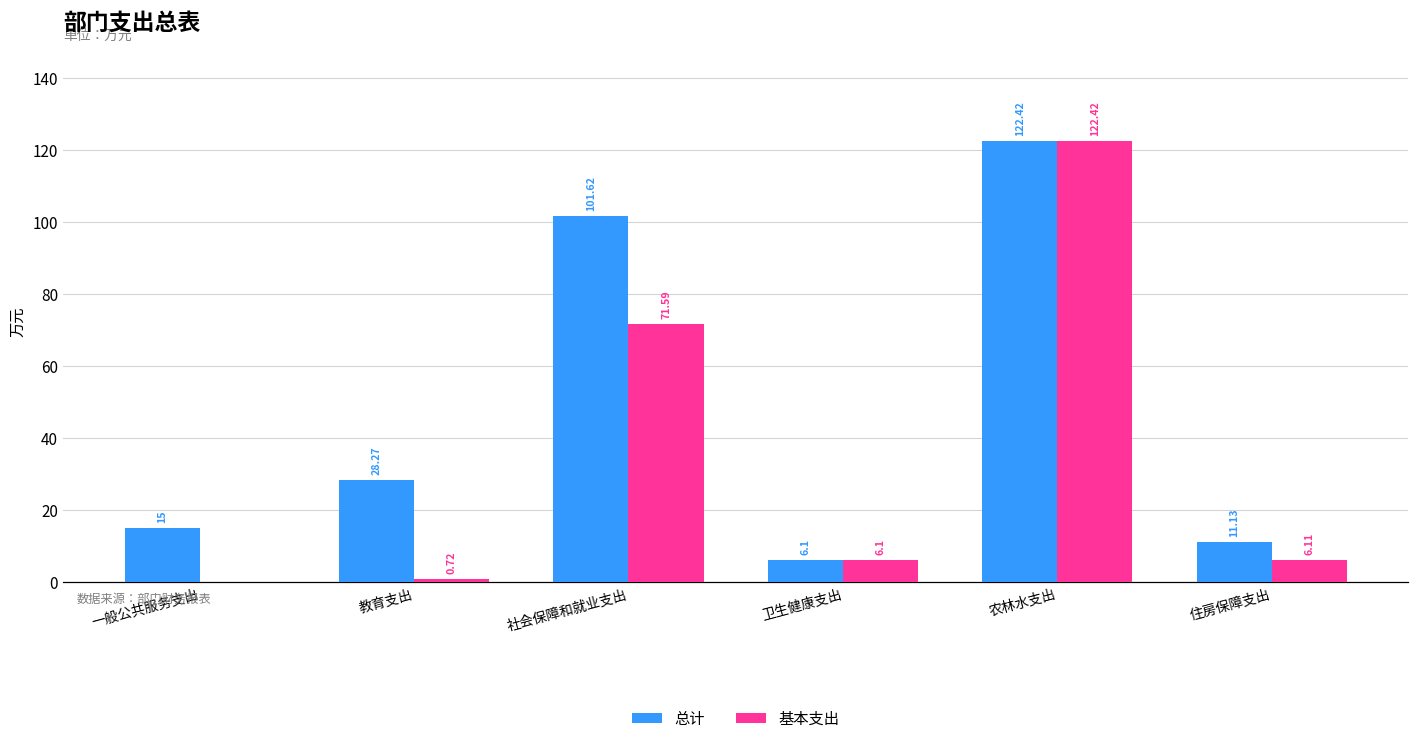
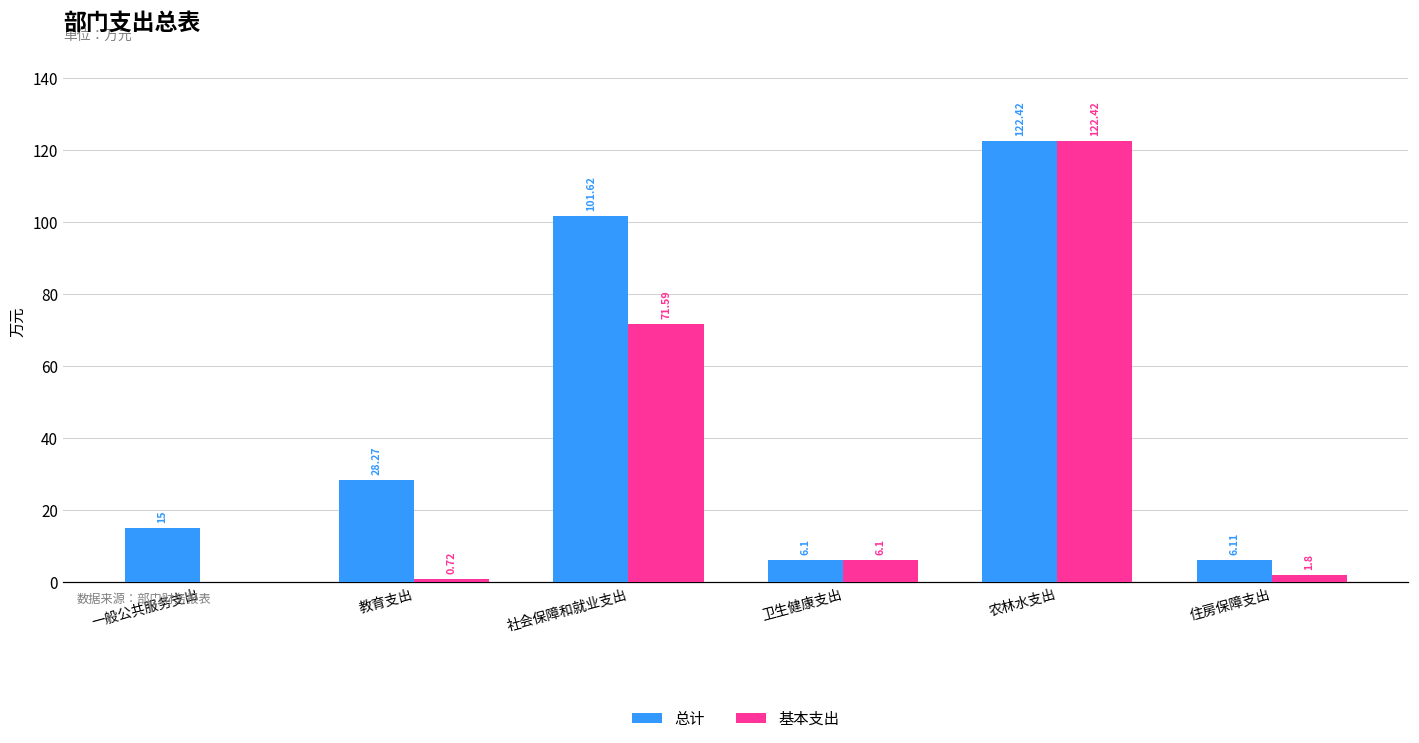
总计, 住房保障支出: 11.13 -> 6.11
基本支出, 住房保障支出: 6.11 -> 1.8
